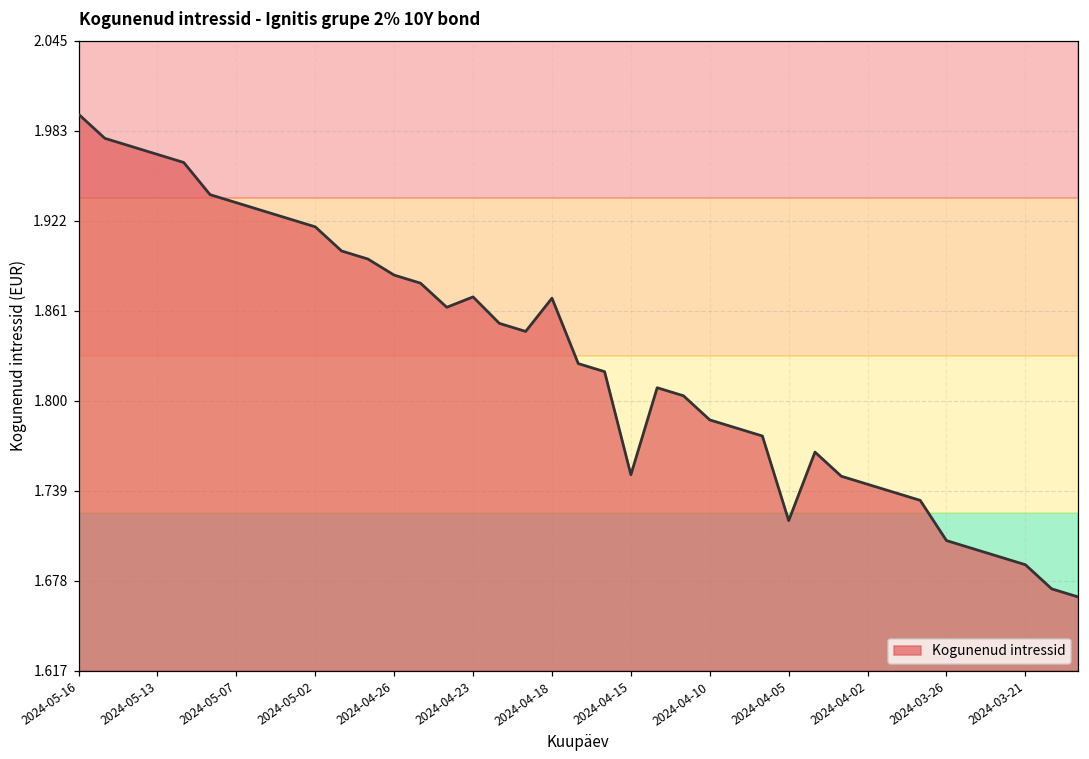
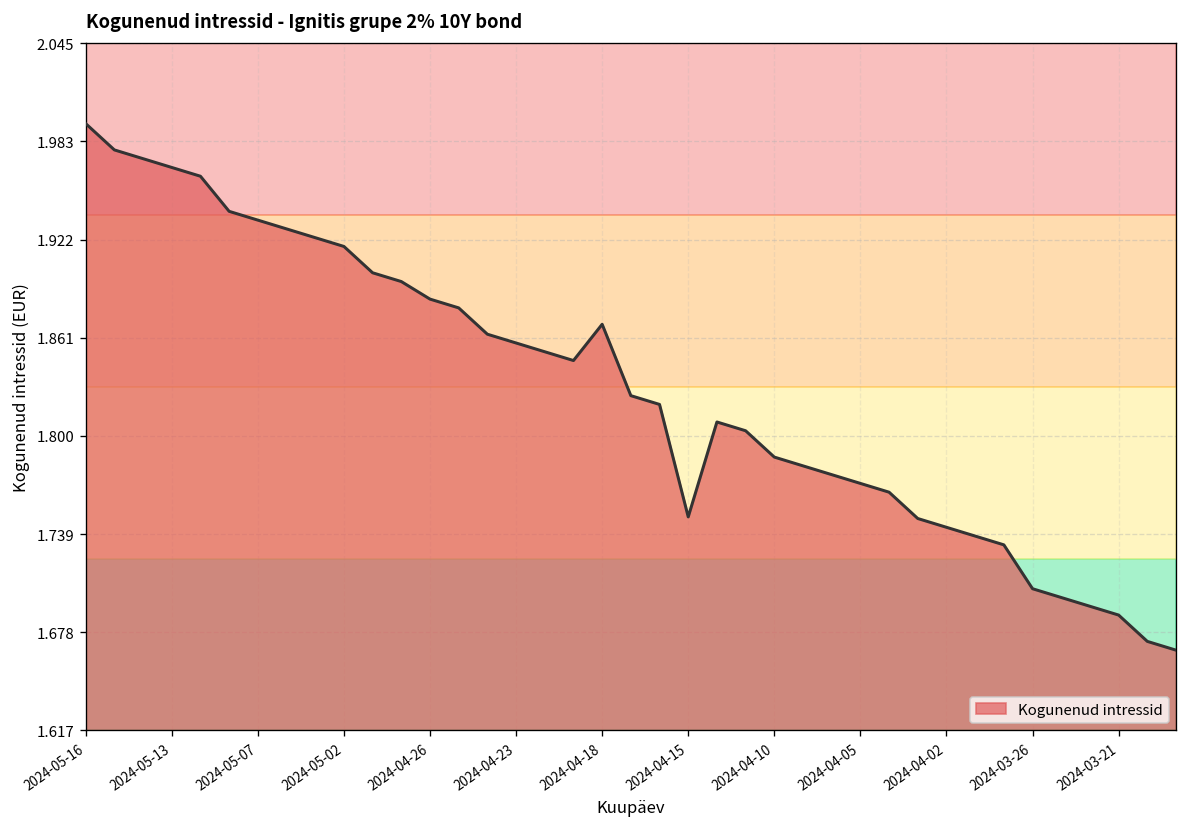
2024-04-23: 1.870 -> 1.858
2024-04-05: 1.718 -> 1.770
